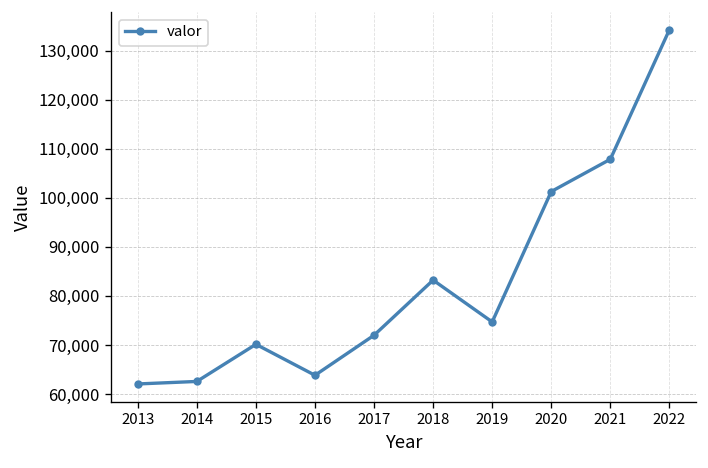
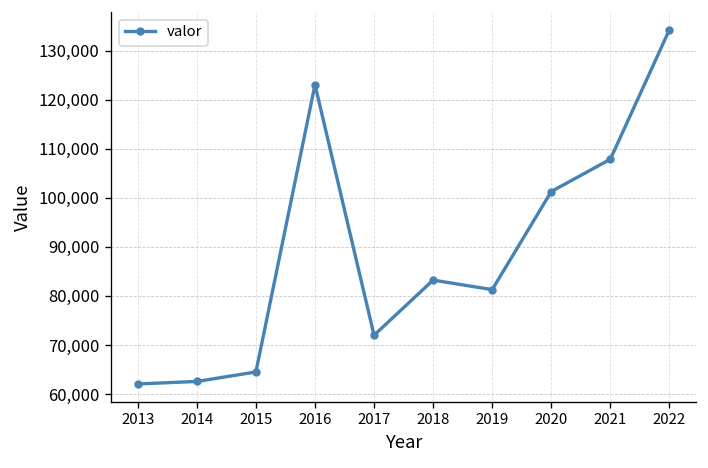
2015: 70,000 -> 65,000
2016: 64,000 -> 123,000
2019: 75,000 -> 81,000
